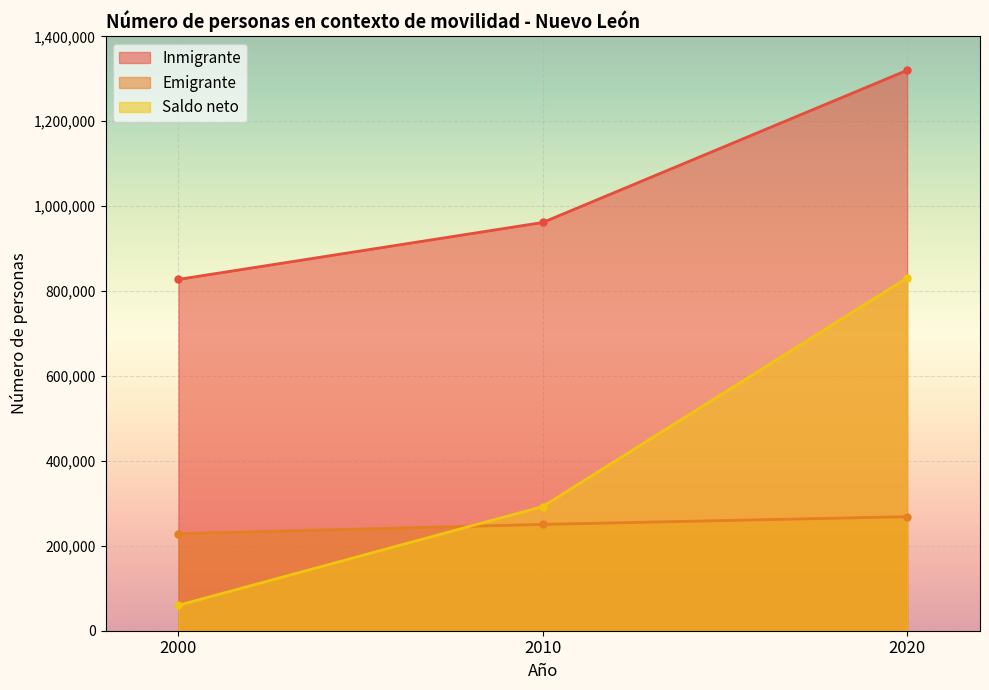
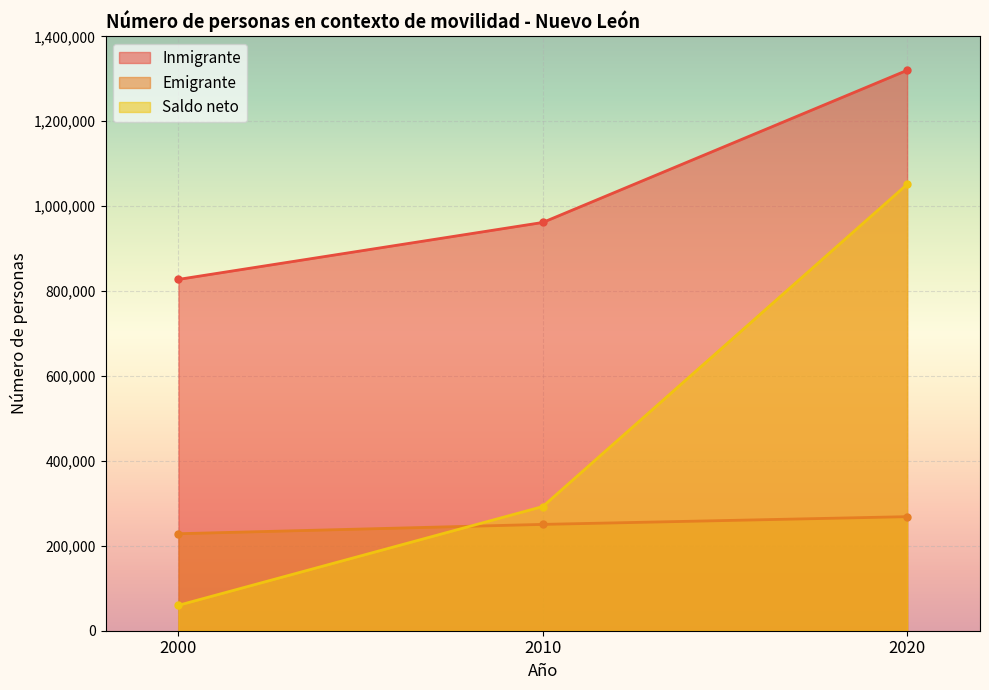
Saldo neto, 2020: 830,000 -> 1,050,000
